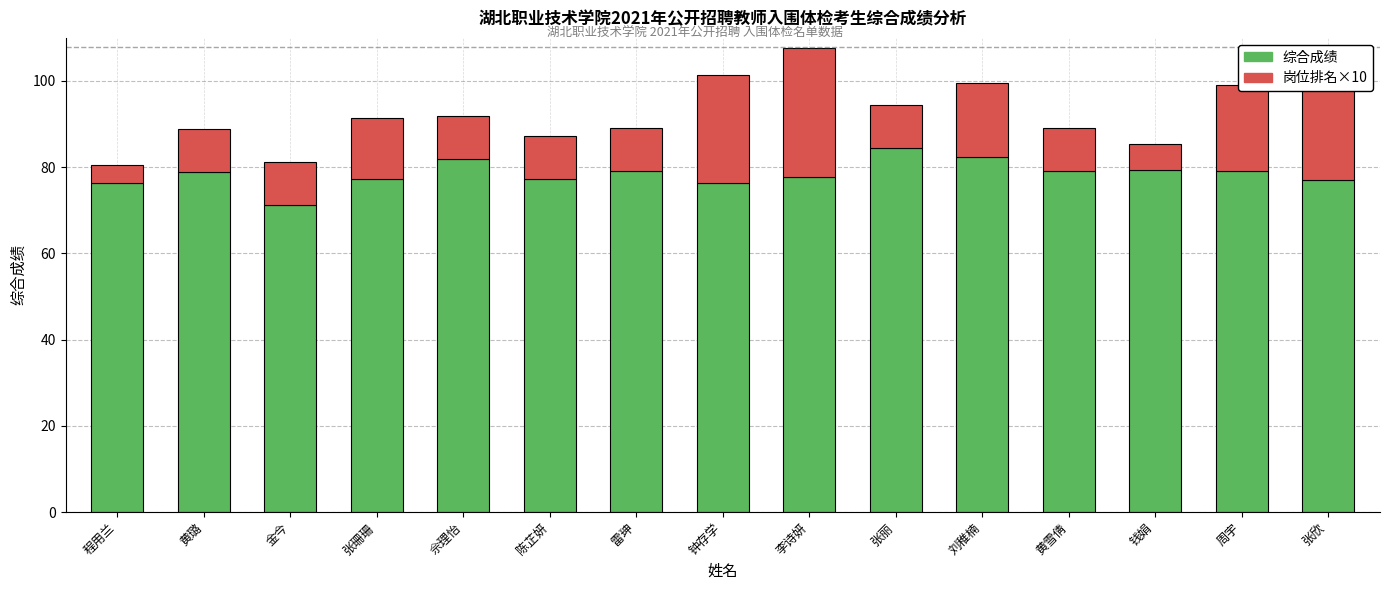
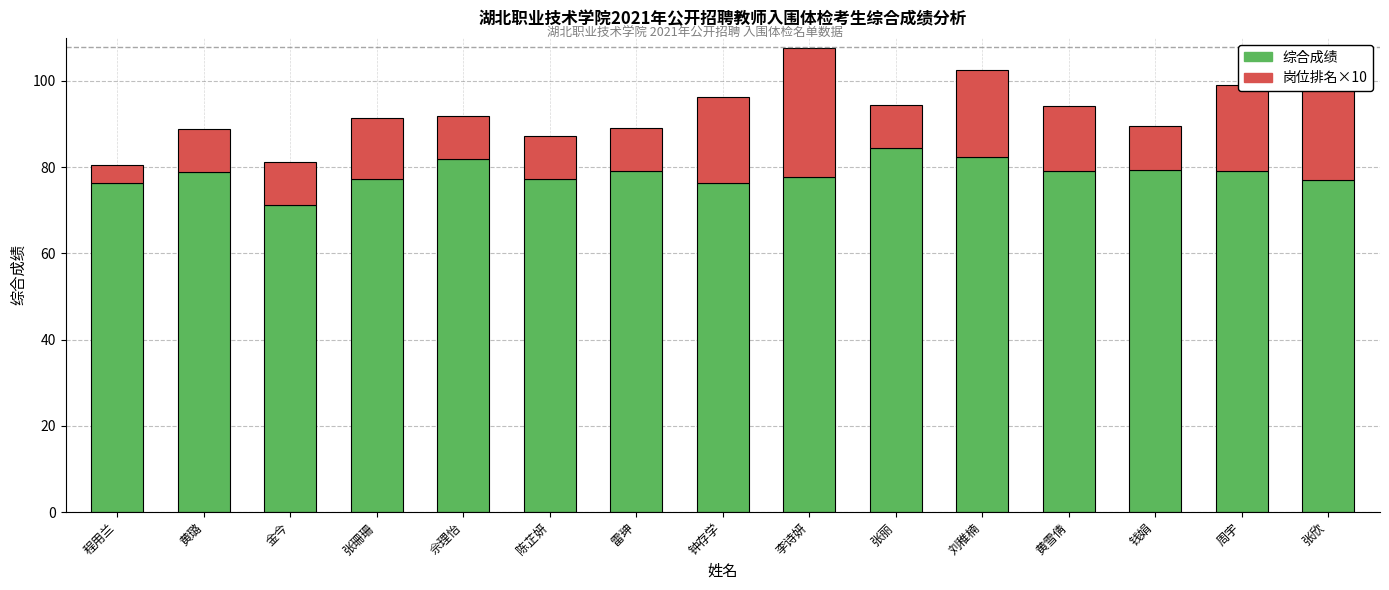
岗位排名×10, 钟存学: 25 -> 20
岗位排名×10, 刘稚楠: 17 -> 20
岗位排名×10, 黄雪倩: 10 -> 15
岗位排名×10, 钱娟: 6 -> 10
